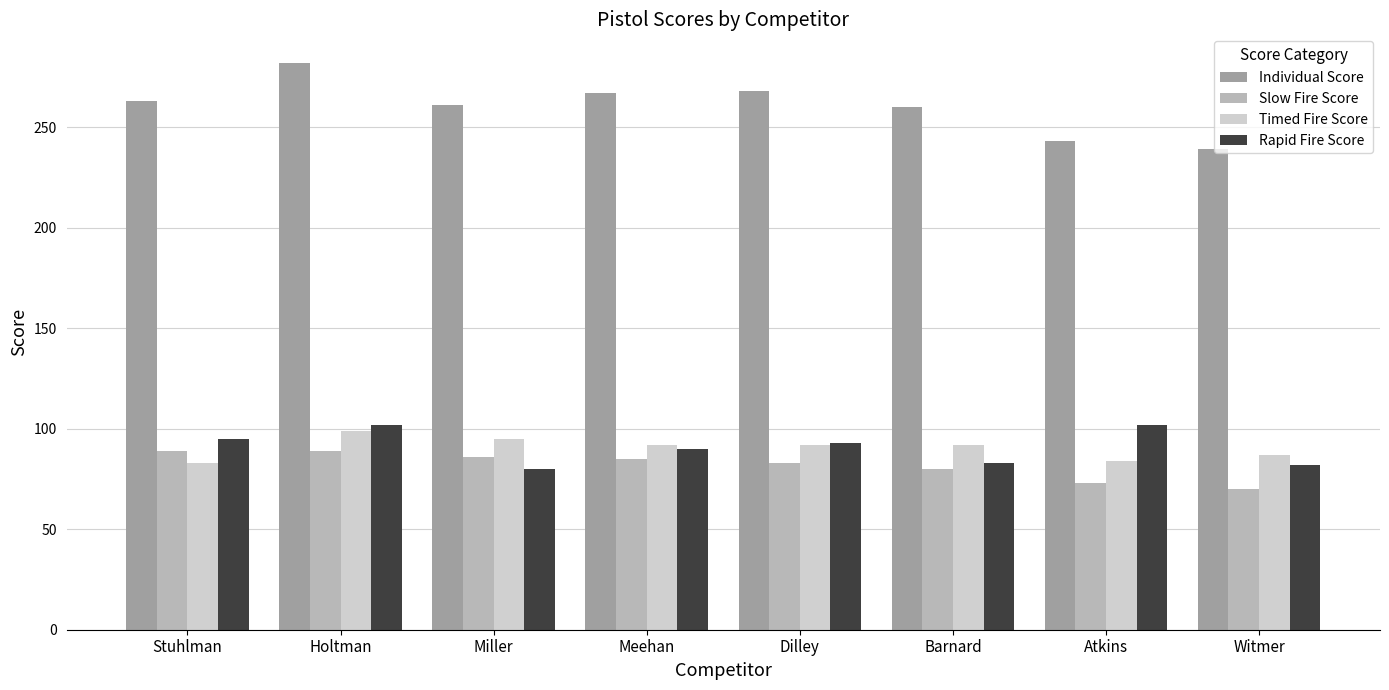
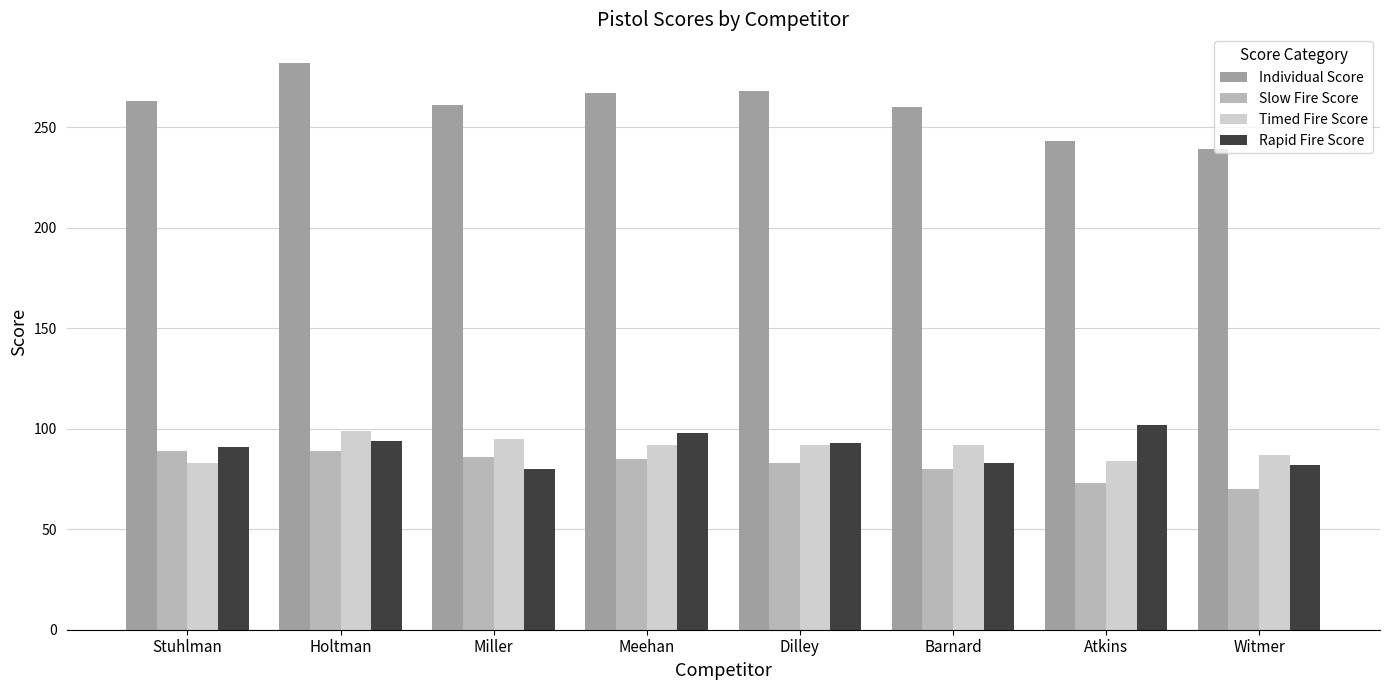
Rapid Fire Score, Stuhlman: 95 -> 91
Rapid Fire Score, Holtman: 102 -> 94
Rapid Fire Score, Meehan: 90 -> 98
